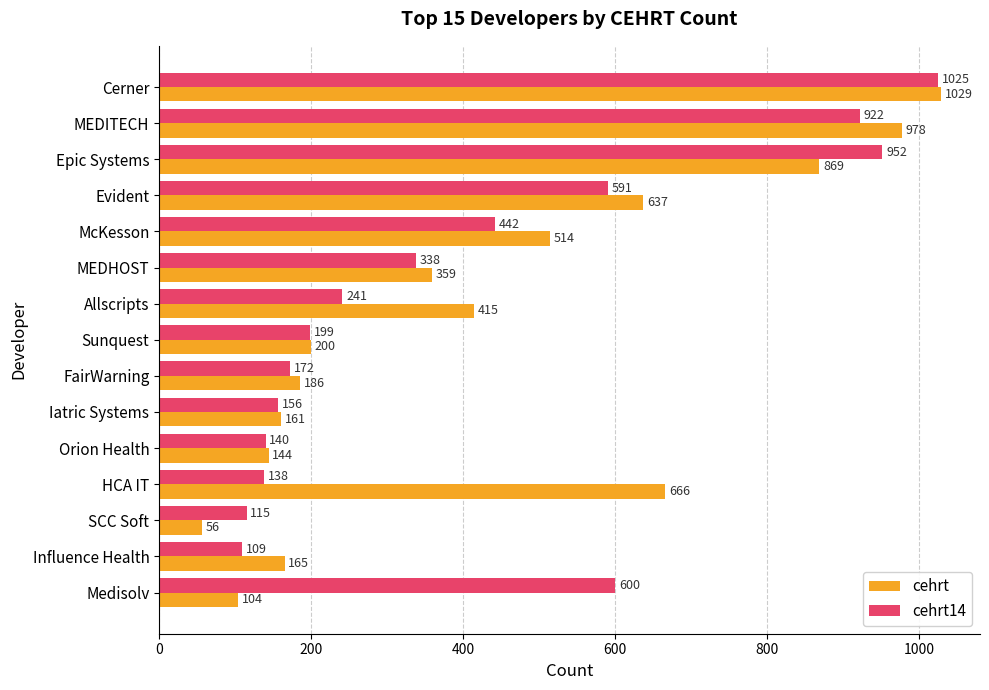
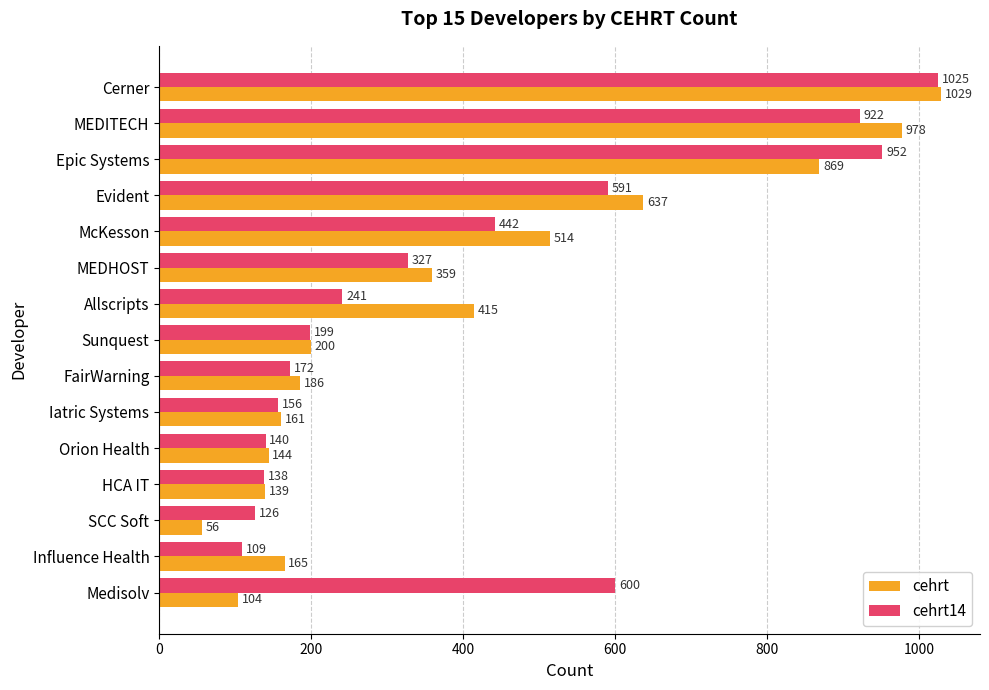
cehrt14, MEDHOST: 338 -> 327
cehrt, HCA IT: 666 -> 139
cehrt14, SCC Soft: 115 -> 126
